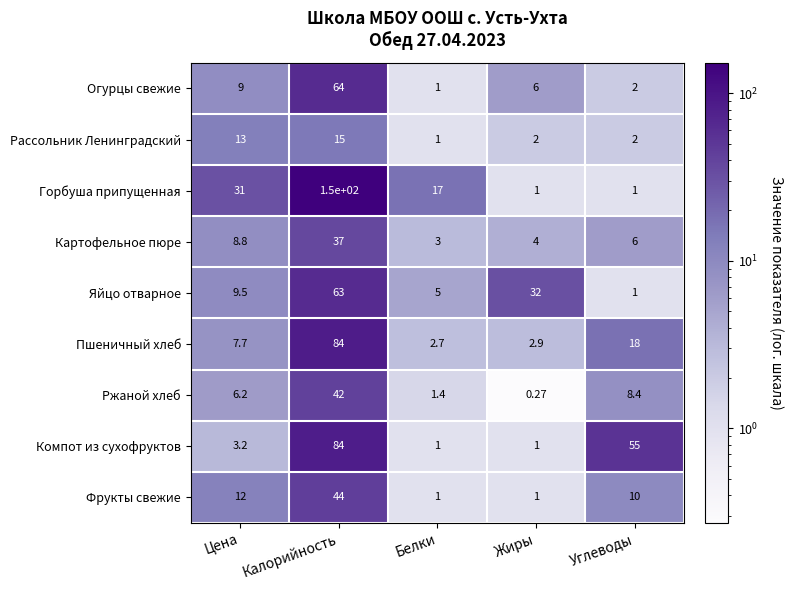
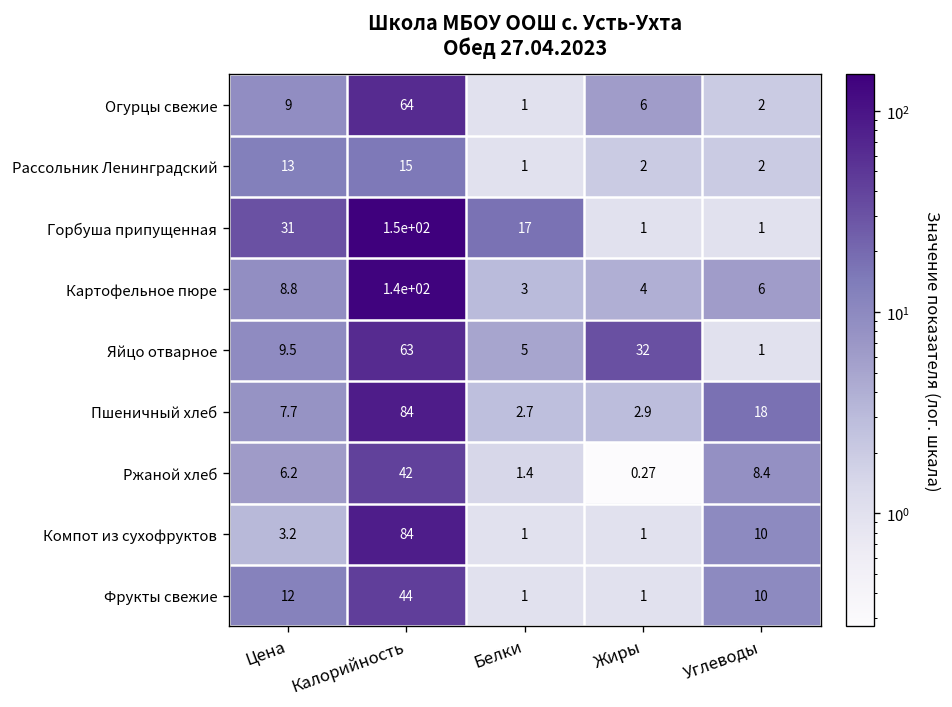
Картофельное пюре, Калорийность: 37 -> 1.4e+02
Компот из сухофруктов, Углеводы: 55 -> 10
